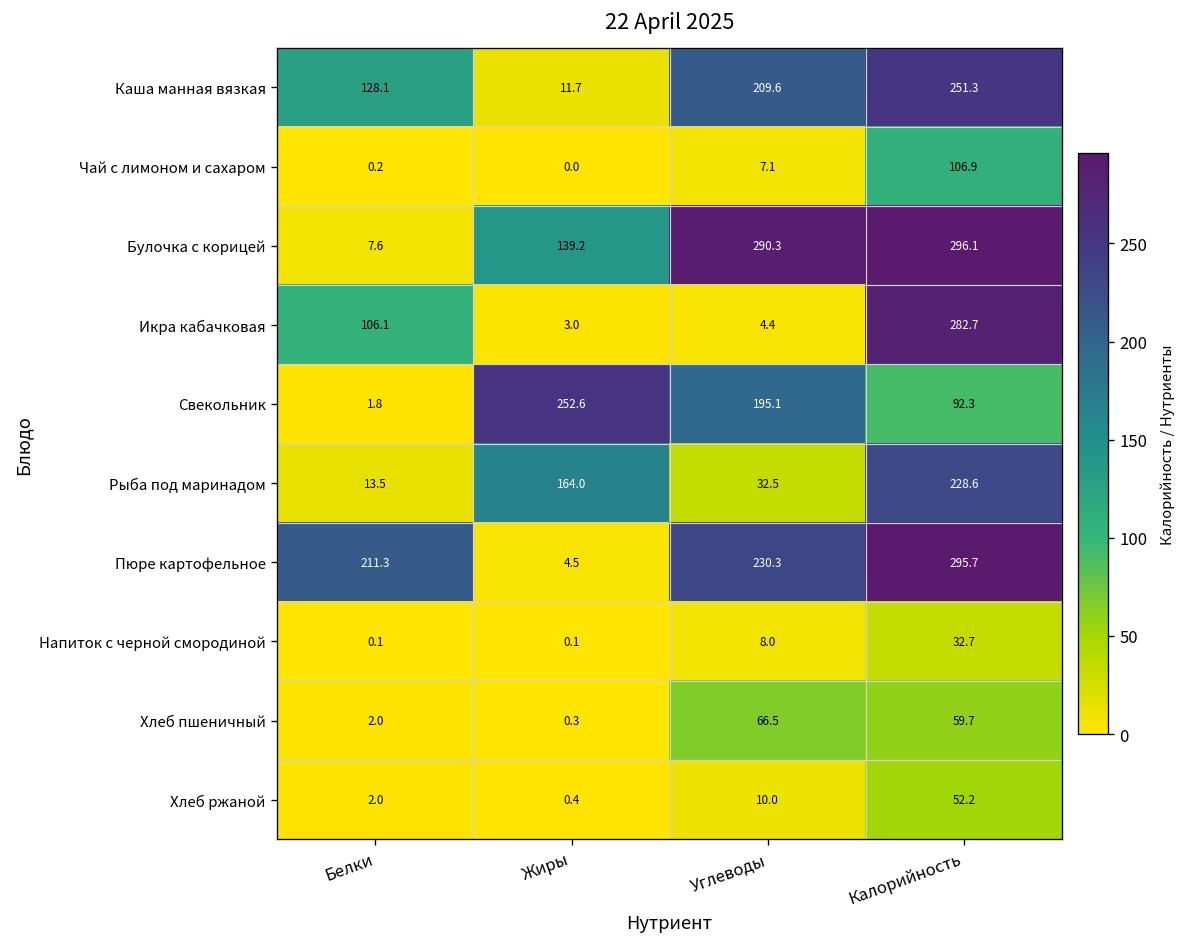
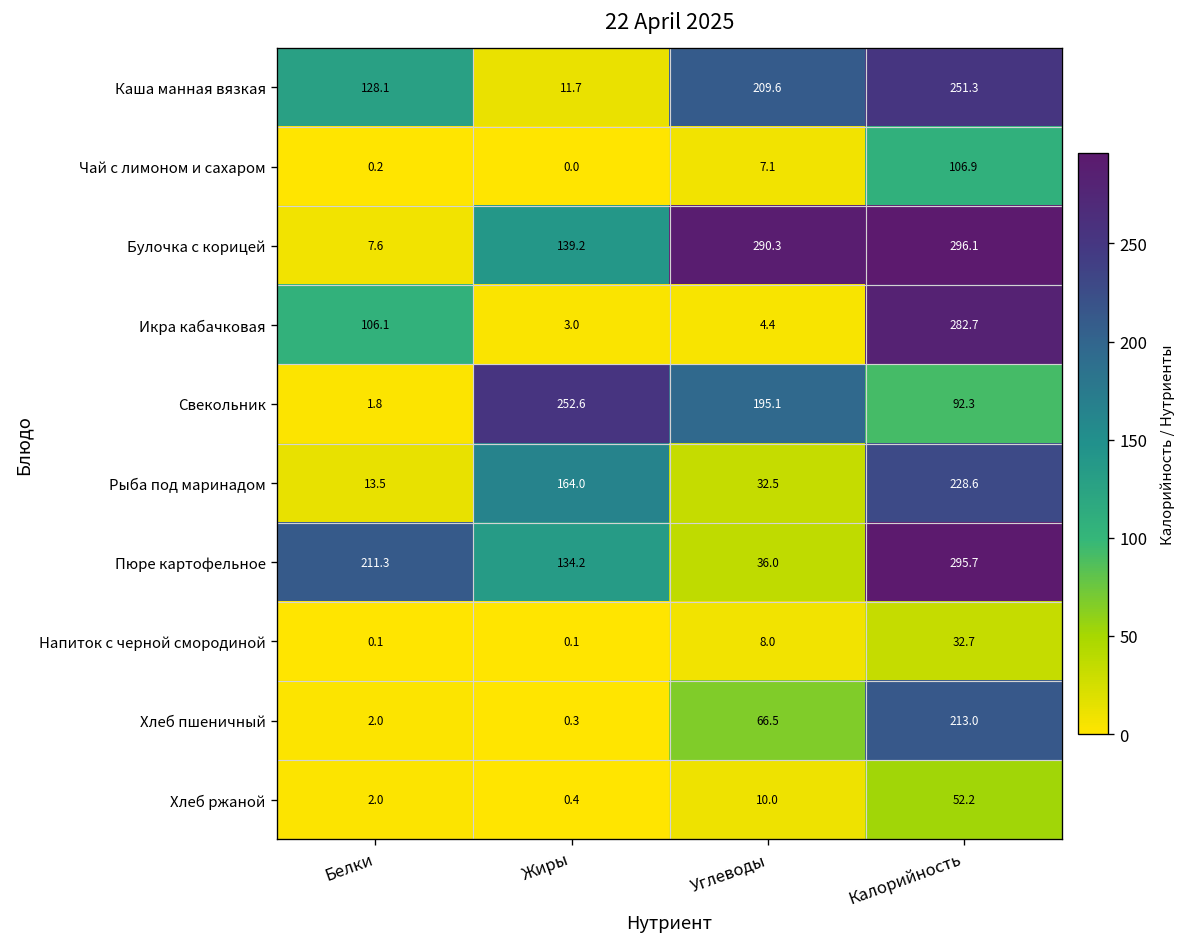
Пюре картофельное, Жиры: 4.5 -> 134.2
Пюре картофельное, Углеводы: 230.3 -> 36.0
Хлеб пшеничный, Калорийность: 59.7 -> 213.0
